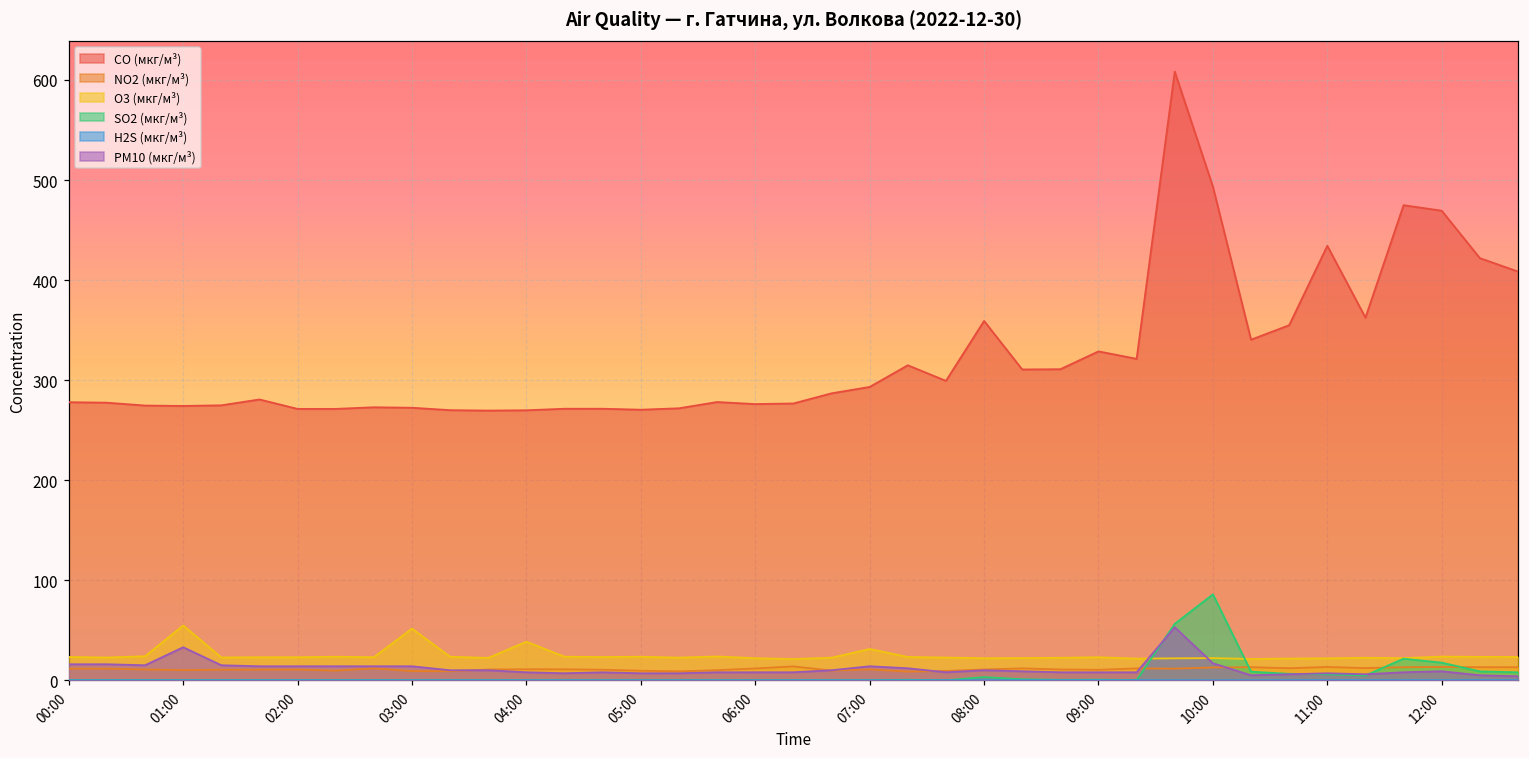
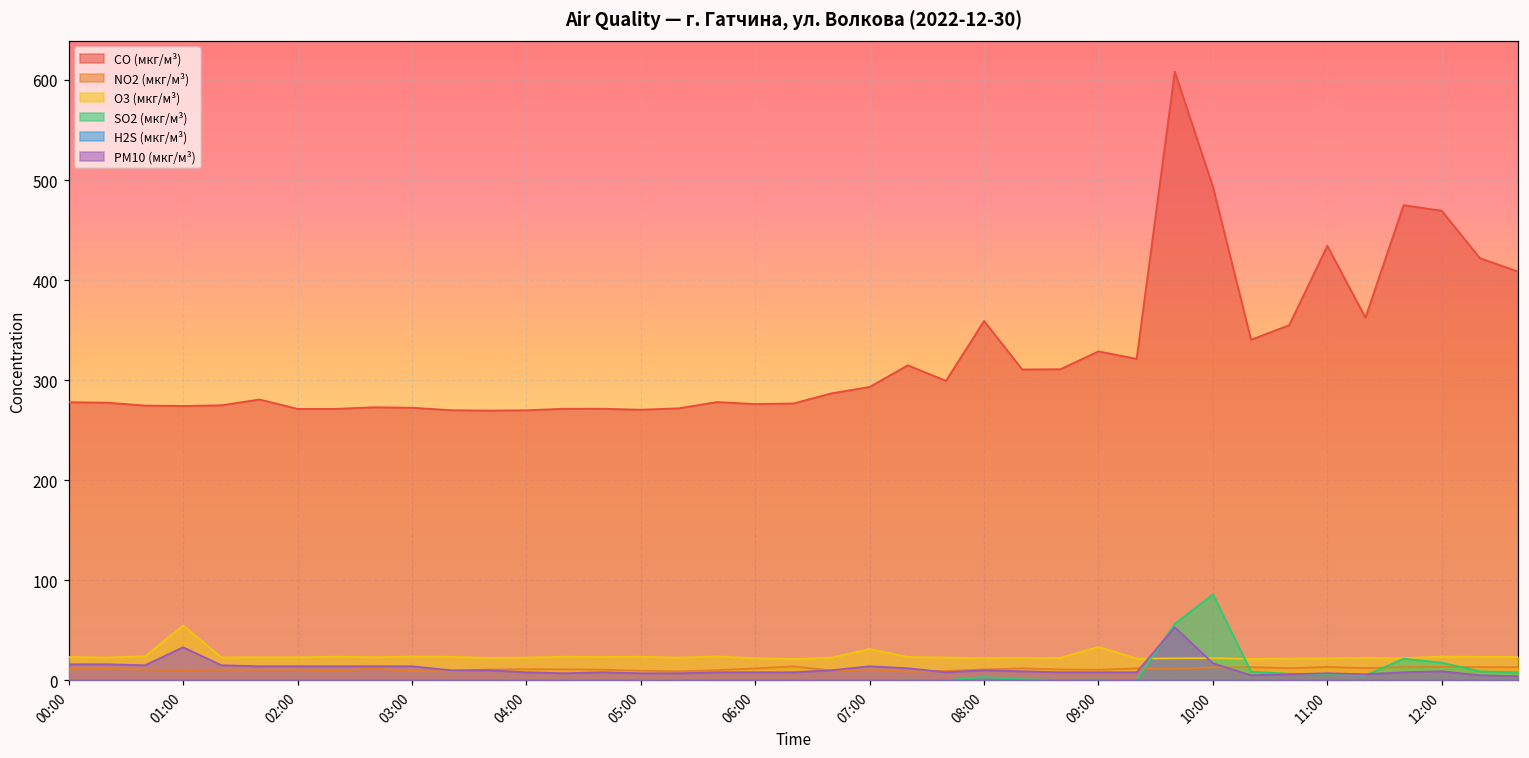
O3 (мкг/м³), 03:00: 50 -> 20
O3 (мкг/м³), 04:00: 40 -> 20
O3 (мкг/м³), 09:00: 20 -> 30
